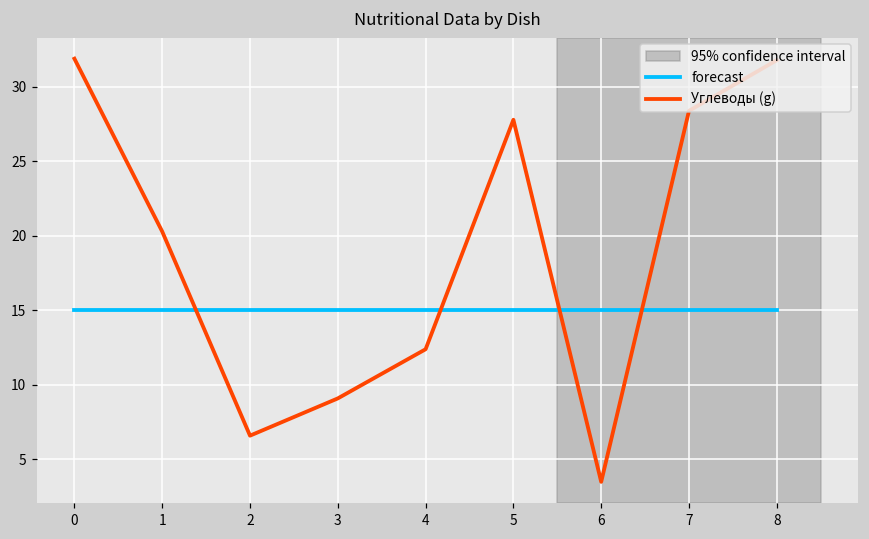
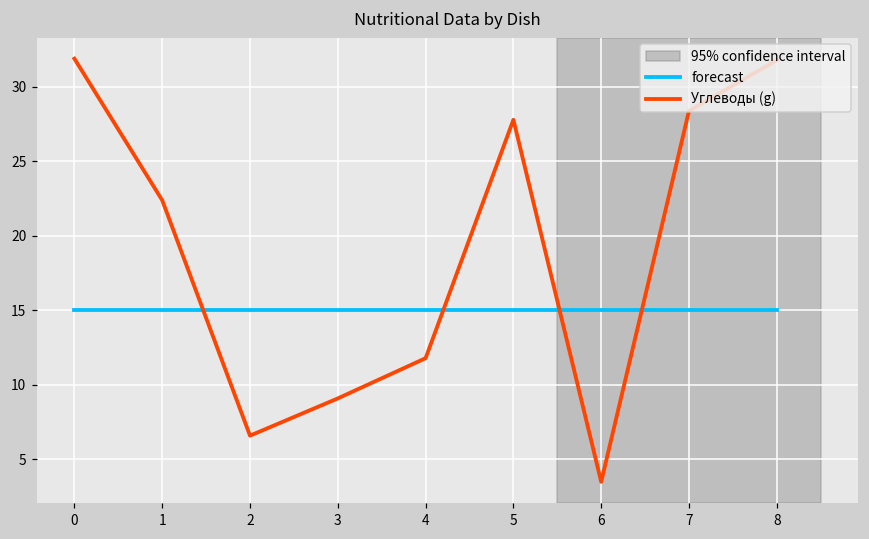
Углеводы (g), 1: 20.3 -> 22.4
Углеводы (g), 4: 12.4 -> 11.8
